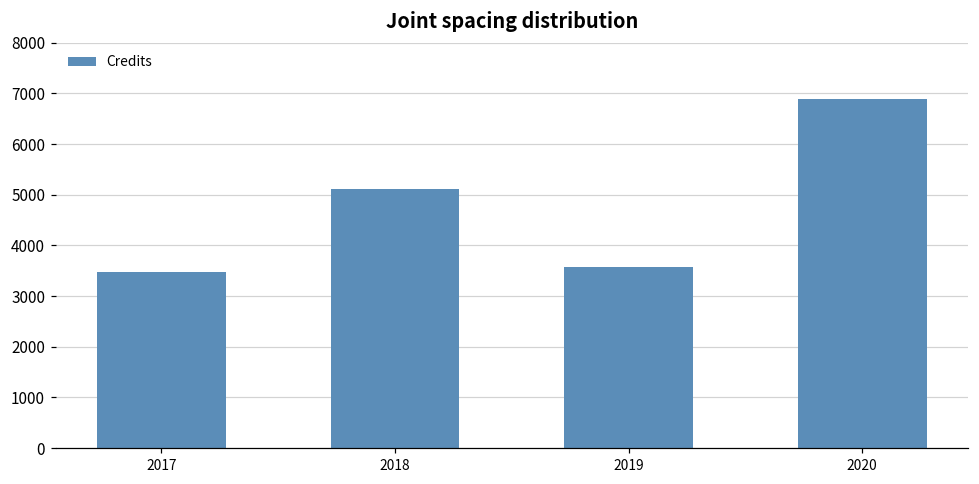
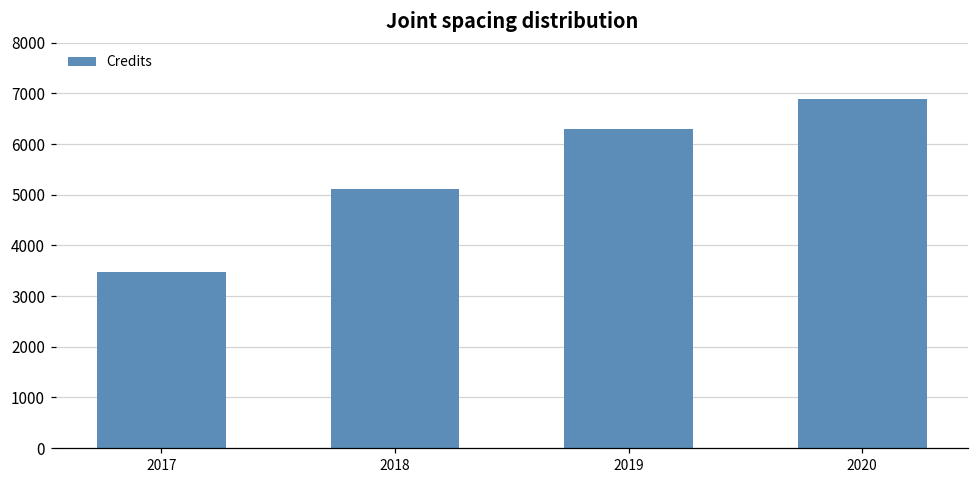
2019: 3600 -> 6300
